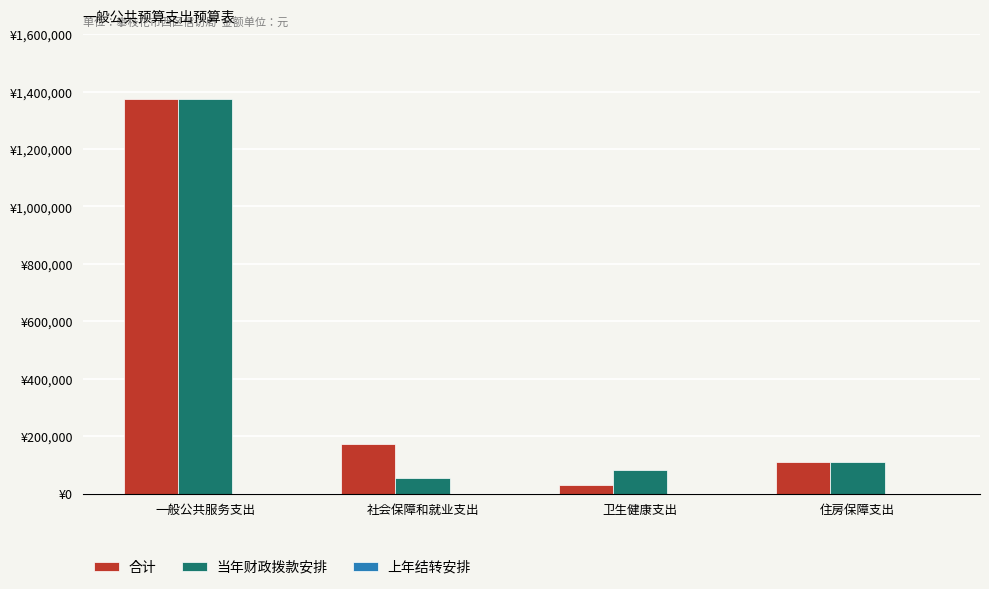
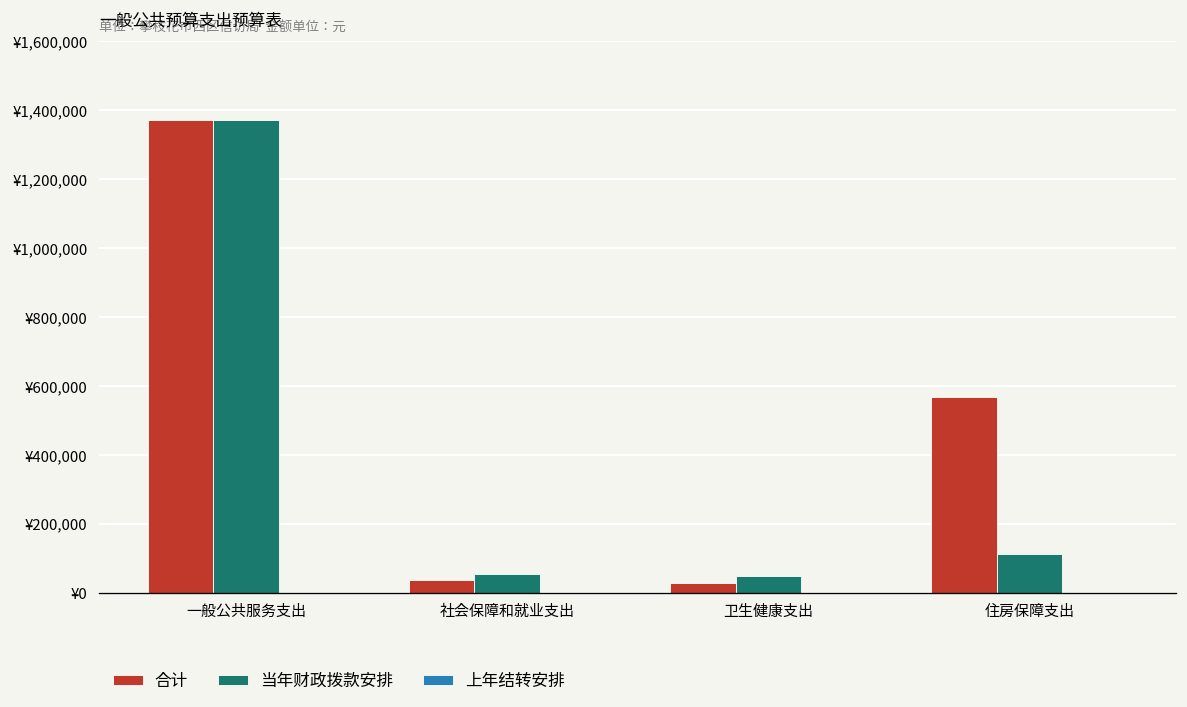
合计, 社会保障和就业支出: ¥170,000 -> ¥40,000
当年财政拨款安排, 卫生健康支出: ¥80,000 -> ¥50,000
合计, 住房保障支出: ¥110,000 -> ¥570,000
